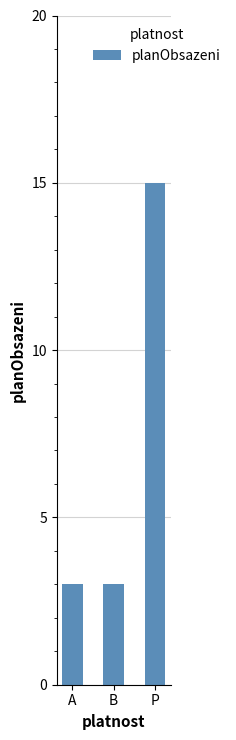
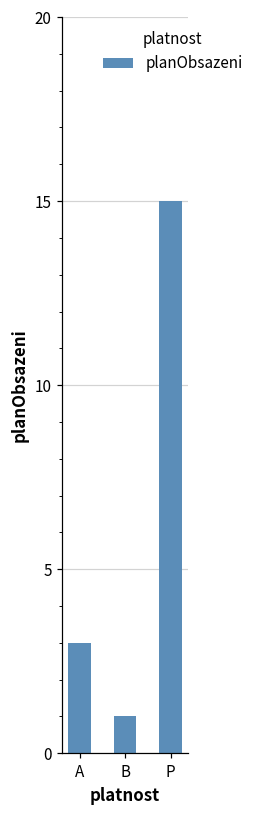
B: 3 -> 1
